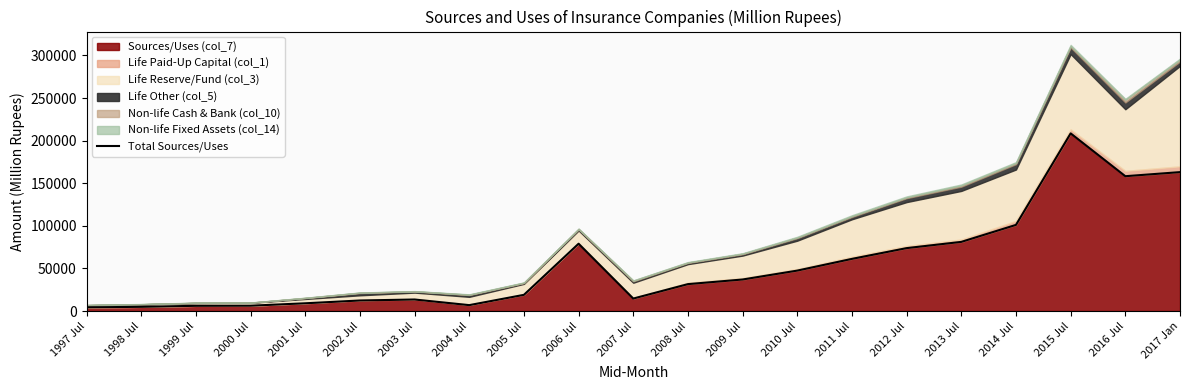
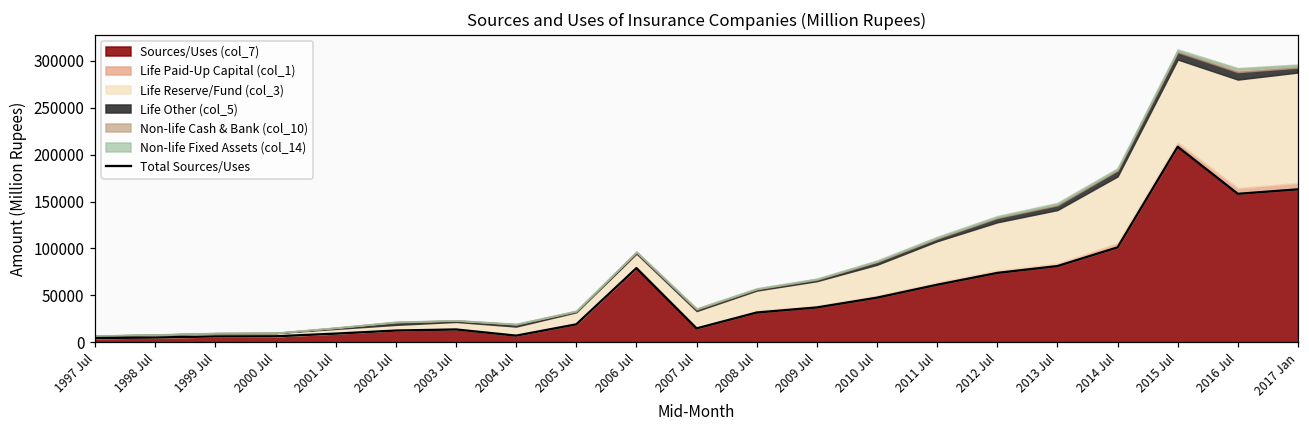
Life Reserve/Fund (col_3), 2014 Jul: 60000 -> 70000
Life Reserve/Fund (col_3), 2016 Jul: 70000 -> 120000
